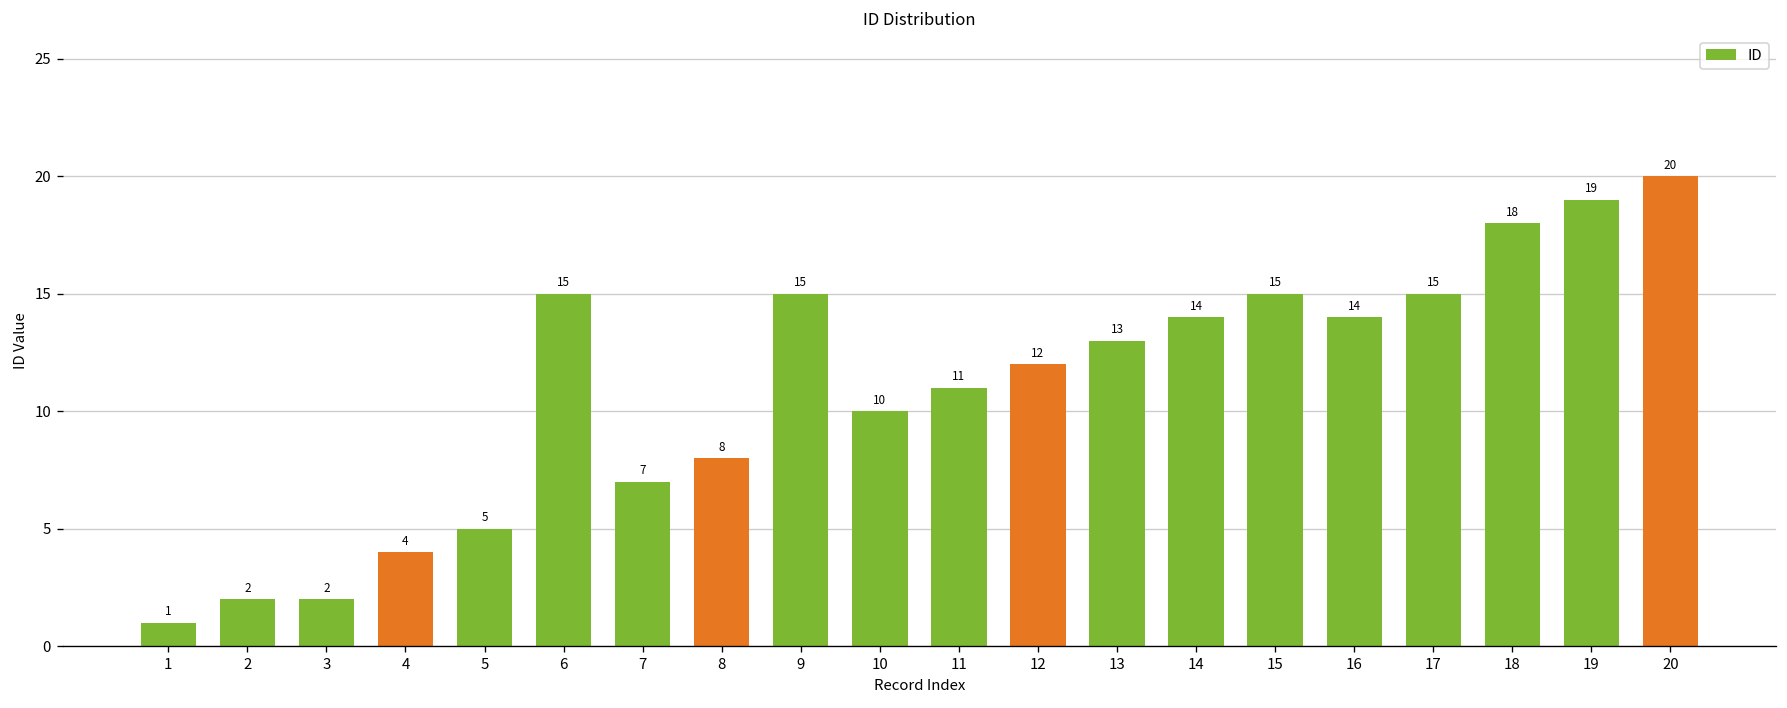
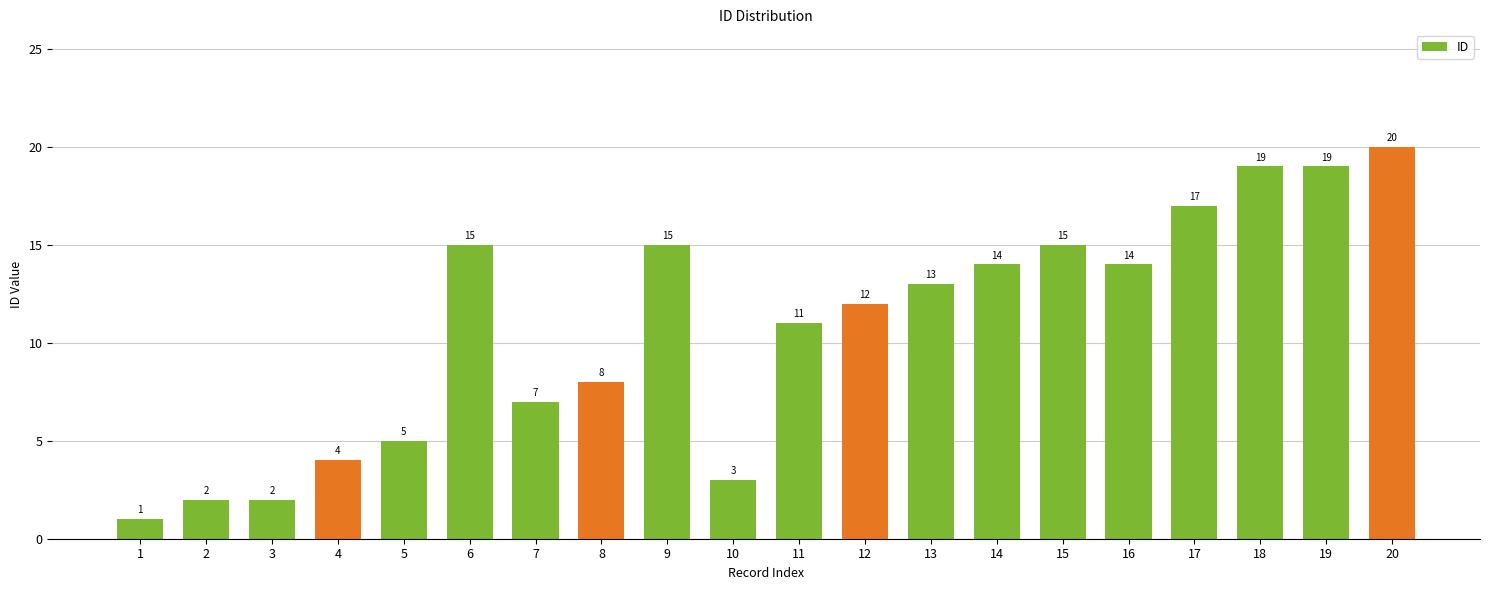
10: 10 -> 3
17: 15 -> 17
18: 18 -> 19
